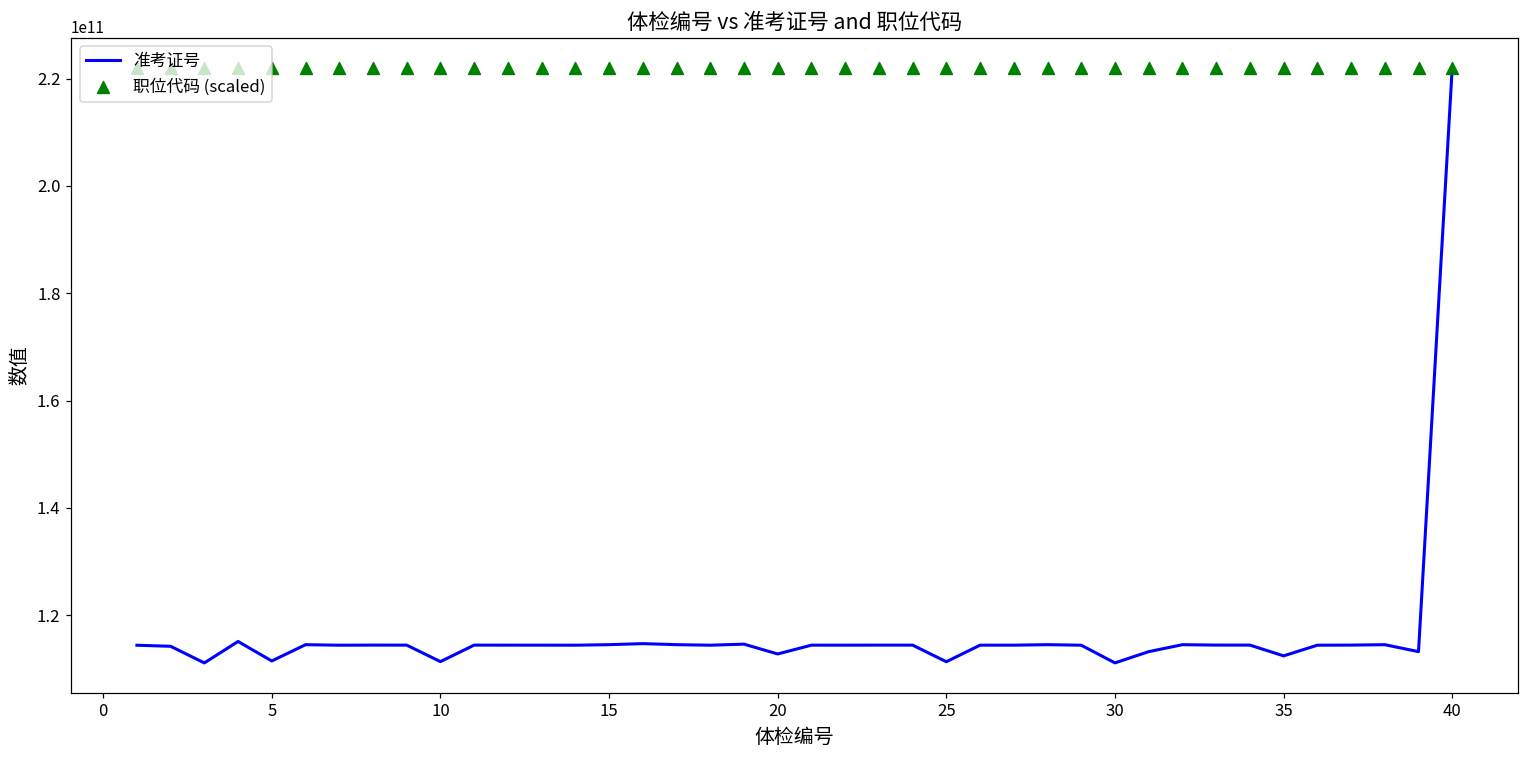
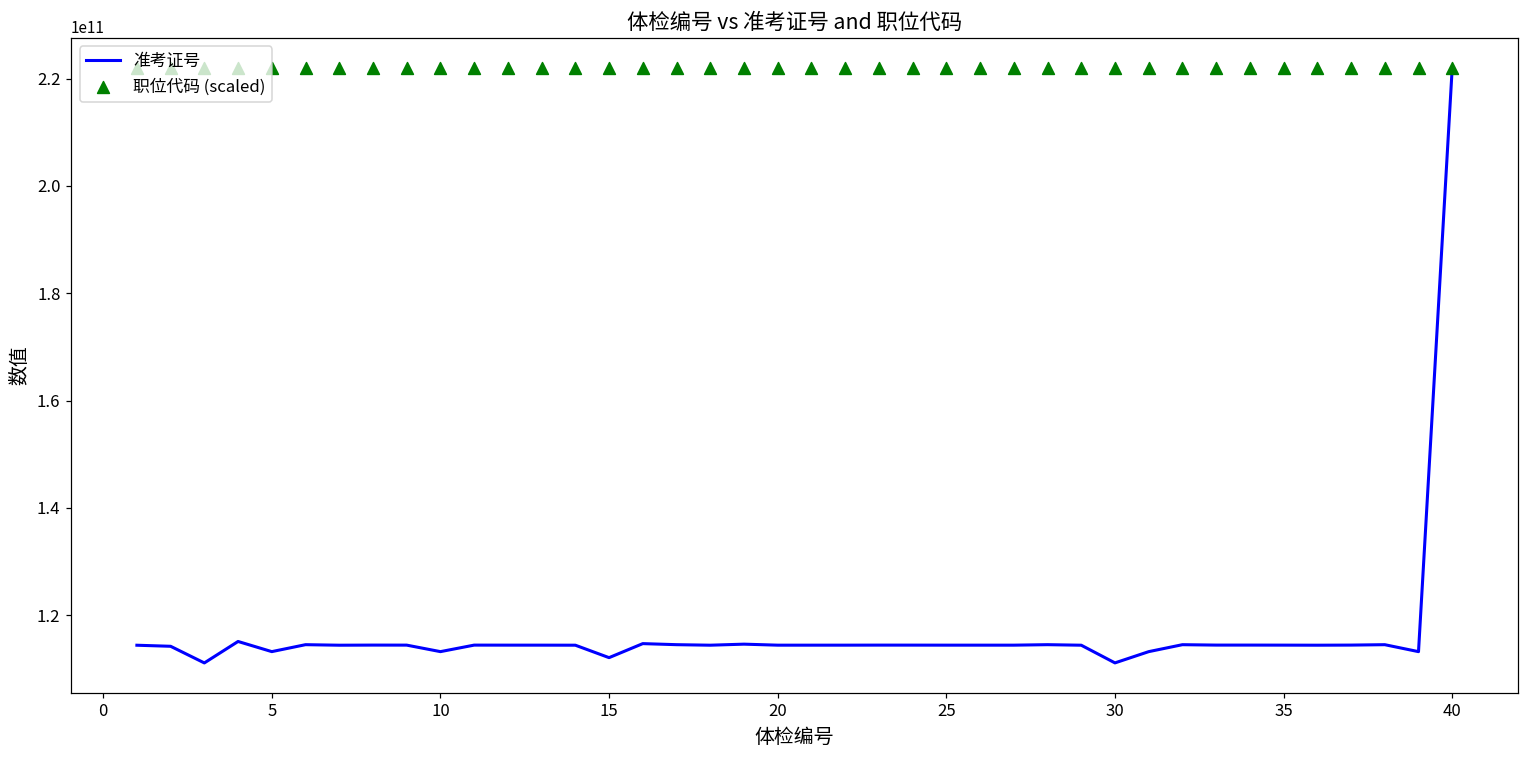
准考证号, 5: 111000000000 -> 113000000000
准考证号, 10: 111000000000 -> 113000000000
准考证号, 15: 115000000000 -> 112000000000
准考证号, 20: 113000000000 -> 114000000000
准考证号, 25: 111000000000 -> 114000000000
准考证号, 35: 112000000000 -> 114000000000
